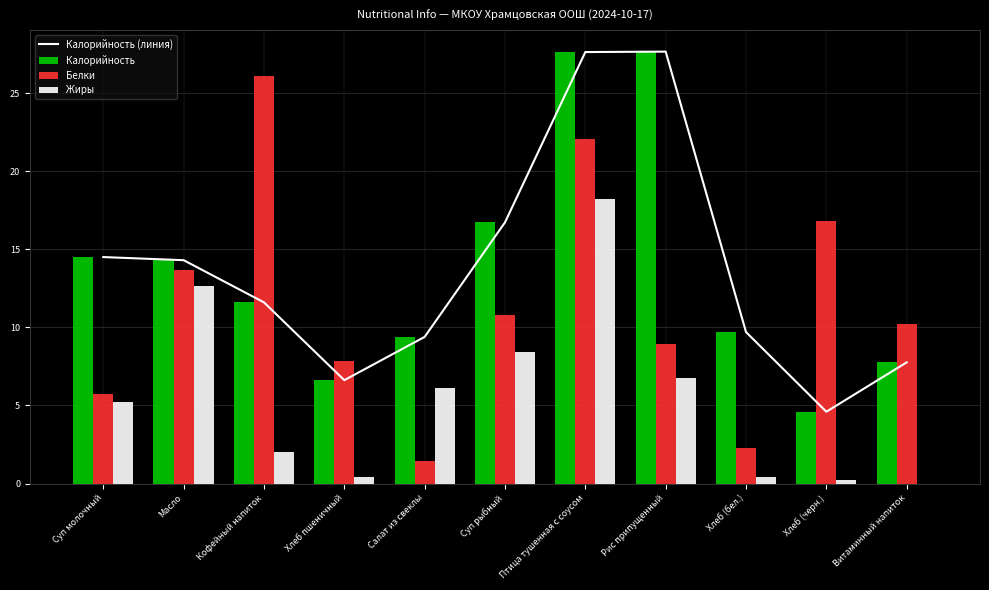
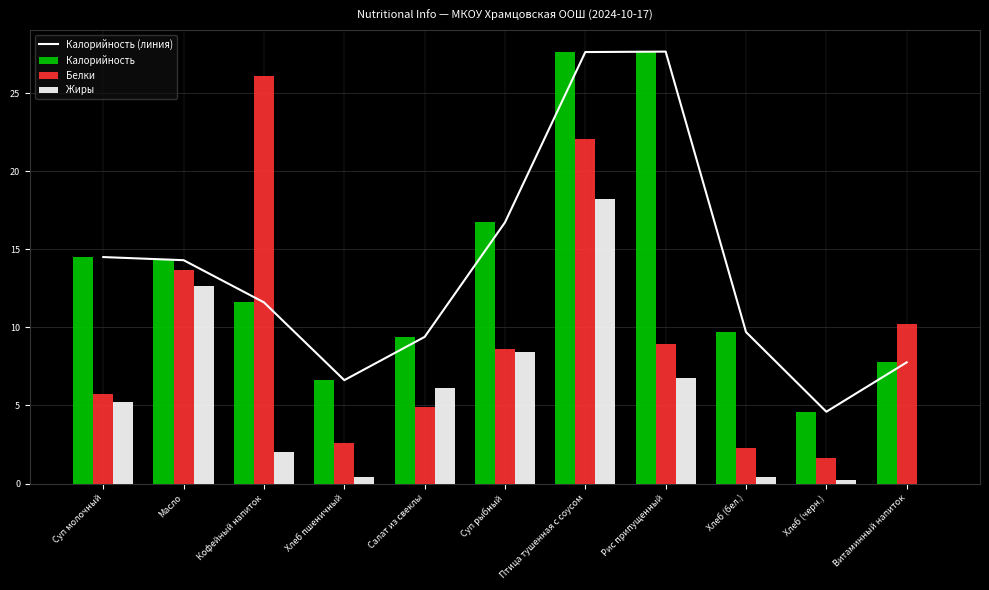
Белки, Хлеб пшеничный: 7.8 -> 2.6
Белки, Салат из свеклы: 1.4 -> 4.9
Белки, Суп рыбный: 10.8 -> 8.6
Белки, Хлеб (черн.): 16.8 -> 1.7
